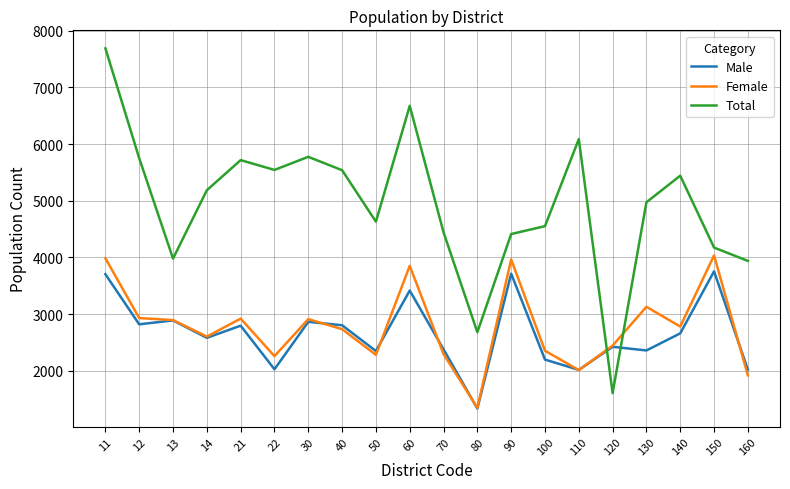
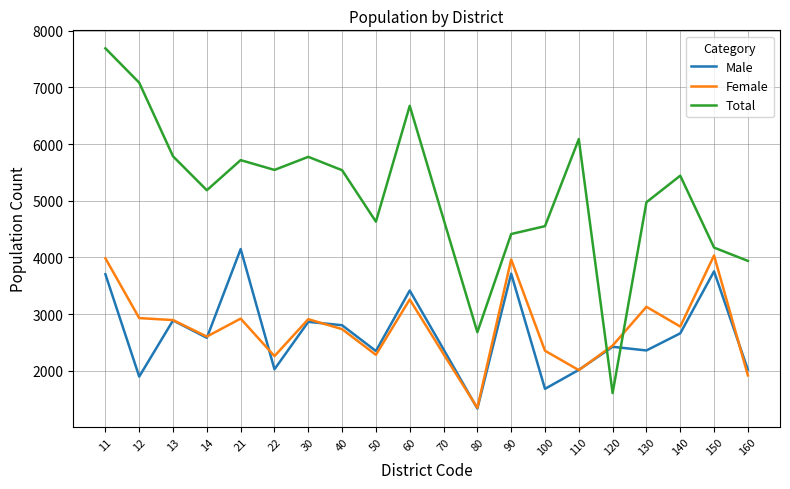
Male, 12: 2800 -> 1900
Total, 12: 5800 -> 7100
Total, 13: 4000 -> 5800
Male, 21: 2800 -> 4100
Female, 60: 3900 -> 3300
Total, 70: 4400 -> 4700
Male, 100: 2200 -> 1700
